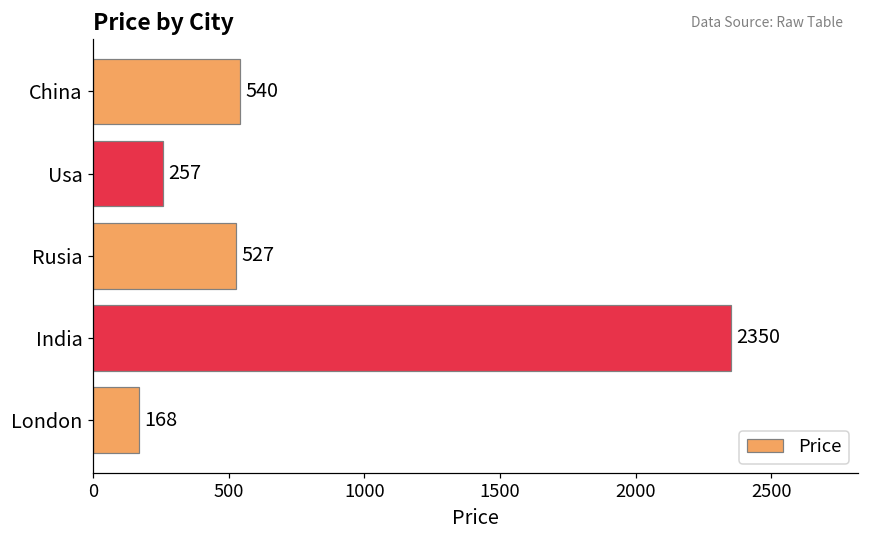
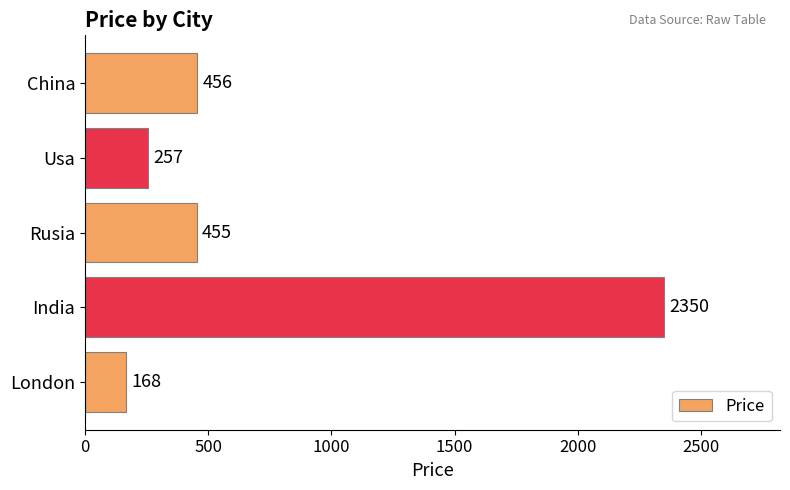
China: 540 -> 456
Rusia: 527 -> 455
